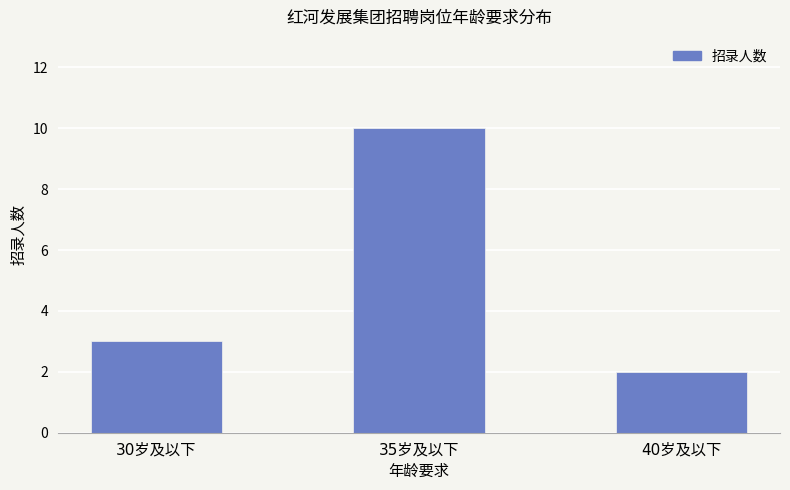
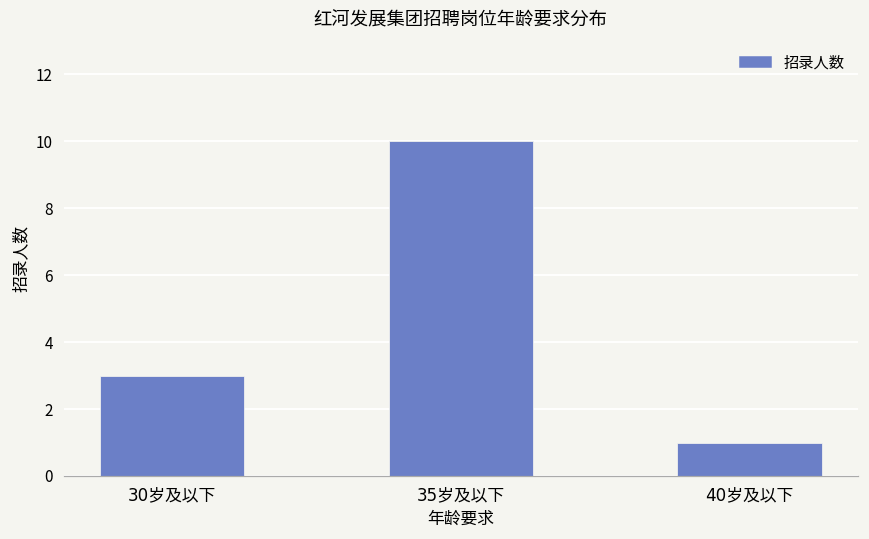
40岁及以下: 2 -> 1
